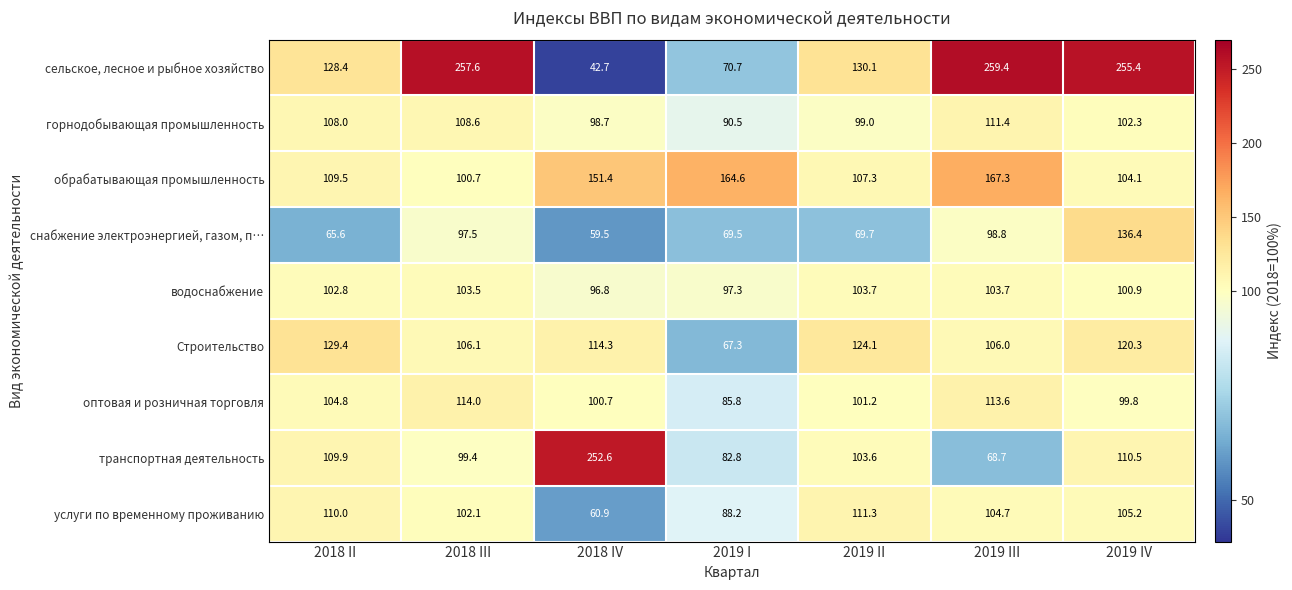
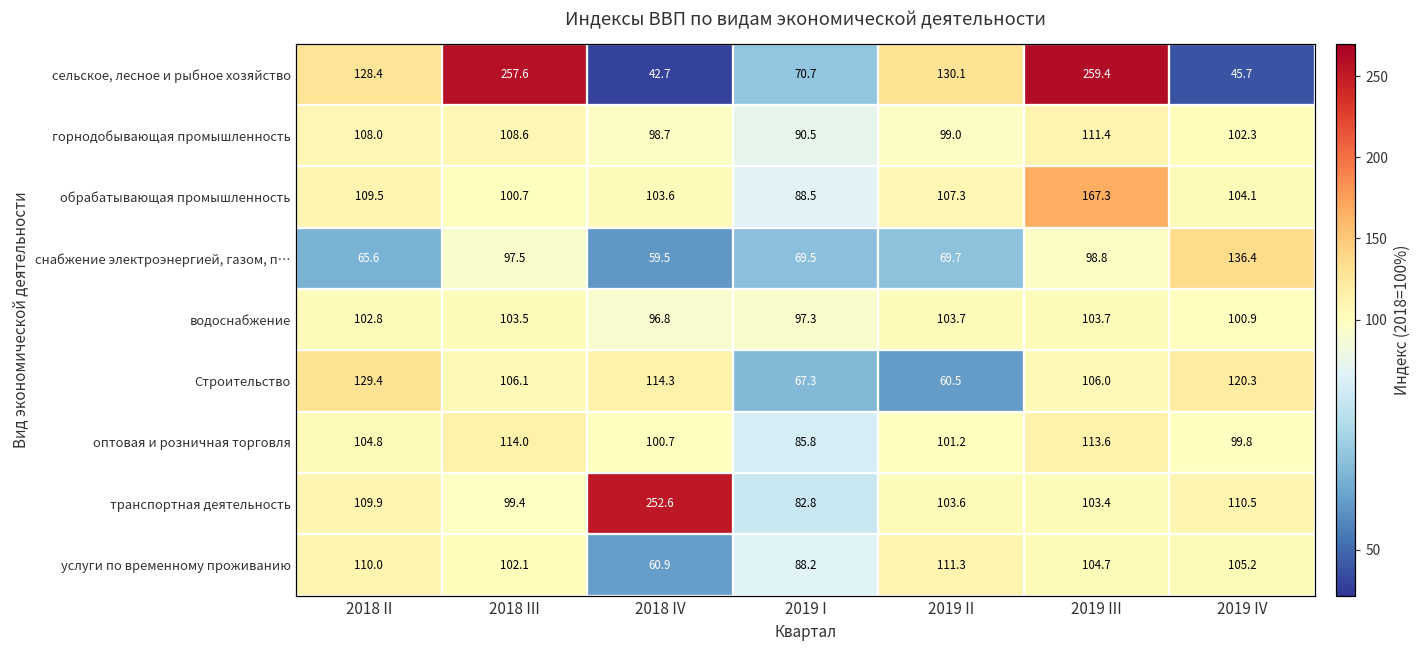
сельское, лесное и рыбное хозяйство, 2019 IV: 255.4 -> 45.7
обрабатывающая промышленность, 2018 IV: 151.4 -> 103.6
обрабатывающая промышленность, 2019 I: 164.6 -> 88.5
Строительство, 2019 II: 124.1 -> 60.5
транспортная деятельность, 2019 III: 68.7 -> 103.4
